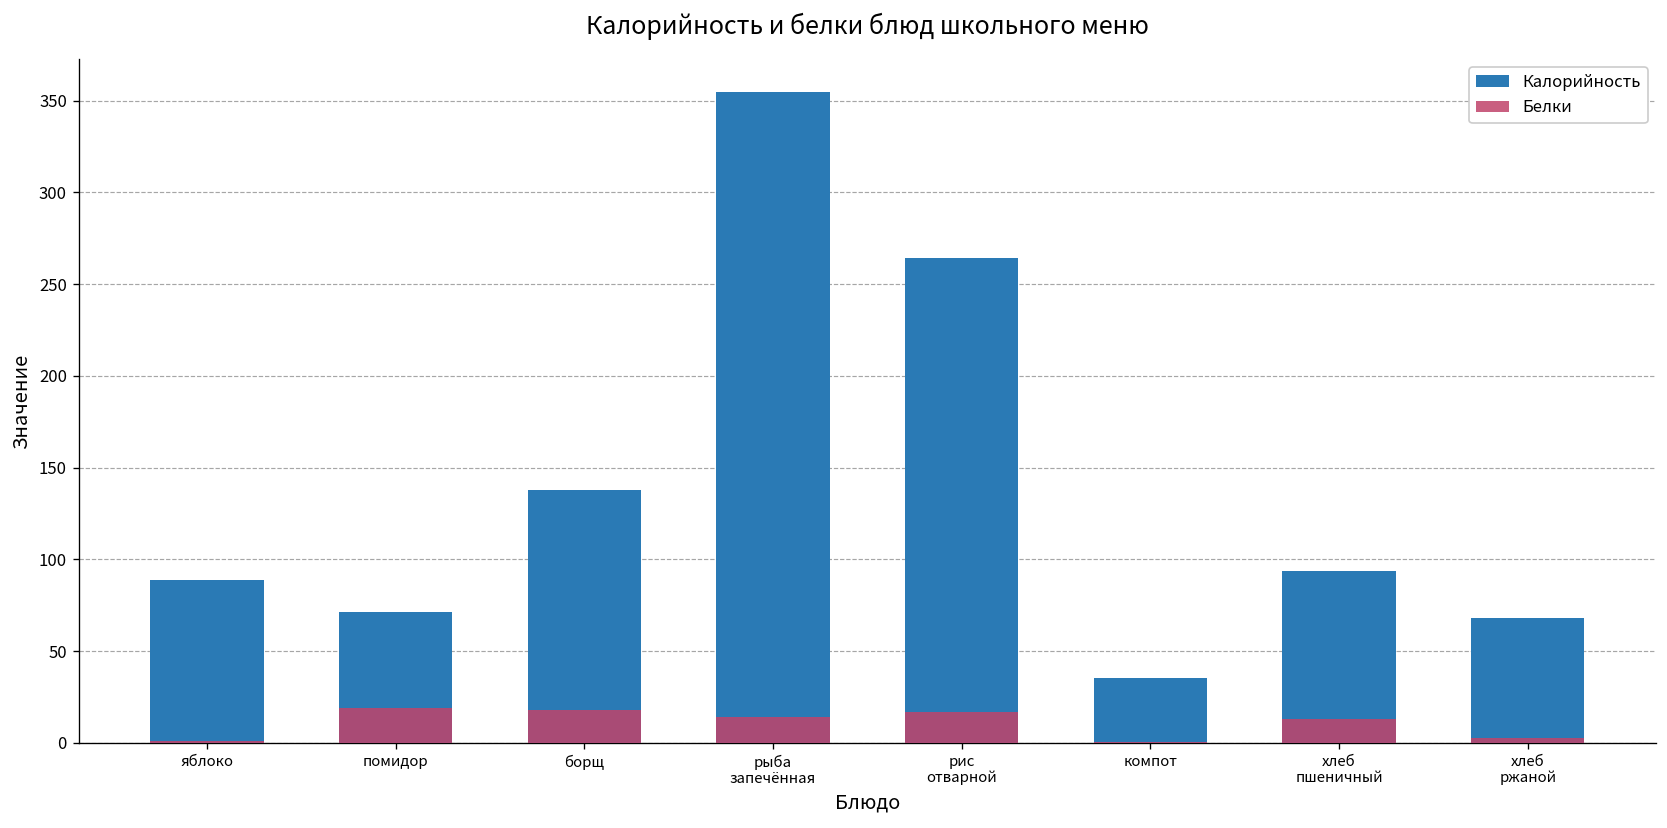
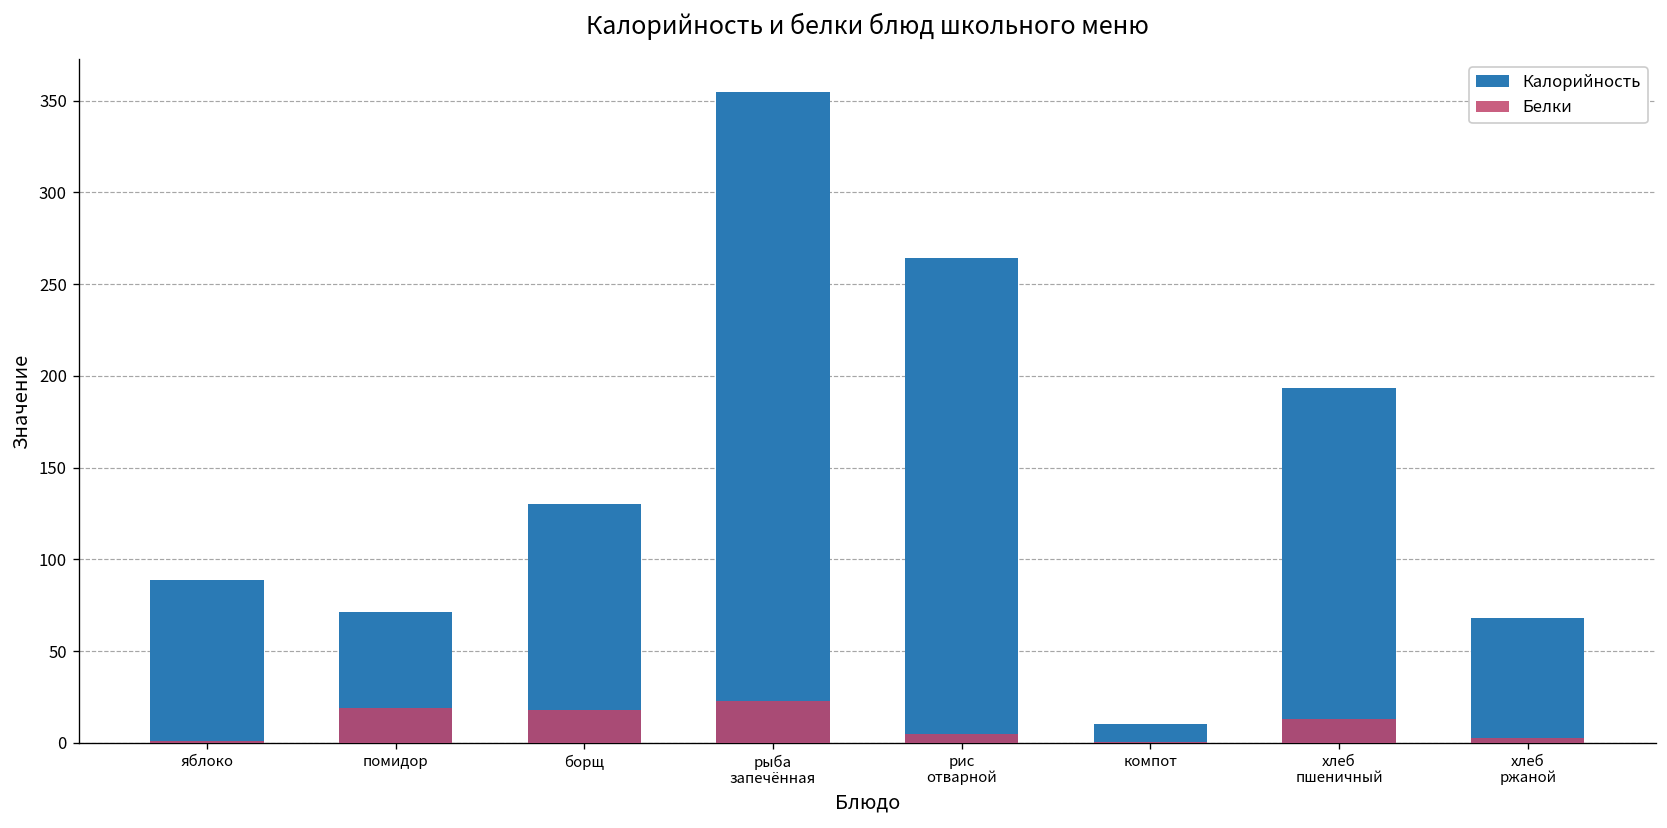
Калорийность, борщ: 138 -> 130
Белки, рыба запечённая: 14 -> 23
Белки, рис отварной: 17 -> 5
Калорийность, компот: 36 -> 10
Калорийность, хлеб пшеничный: 94 -> 194
